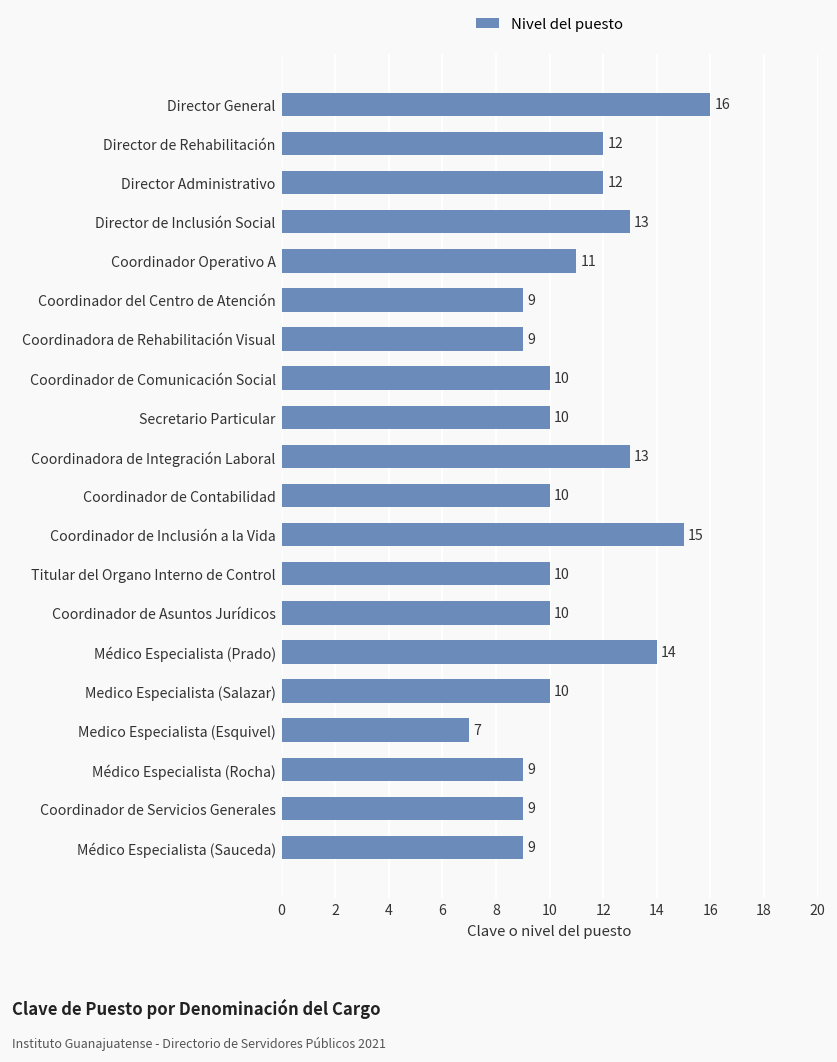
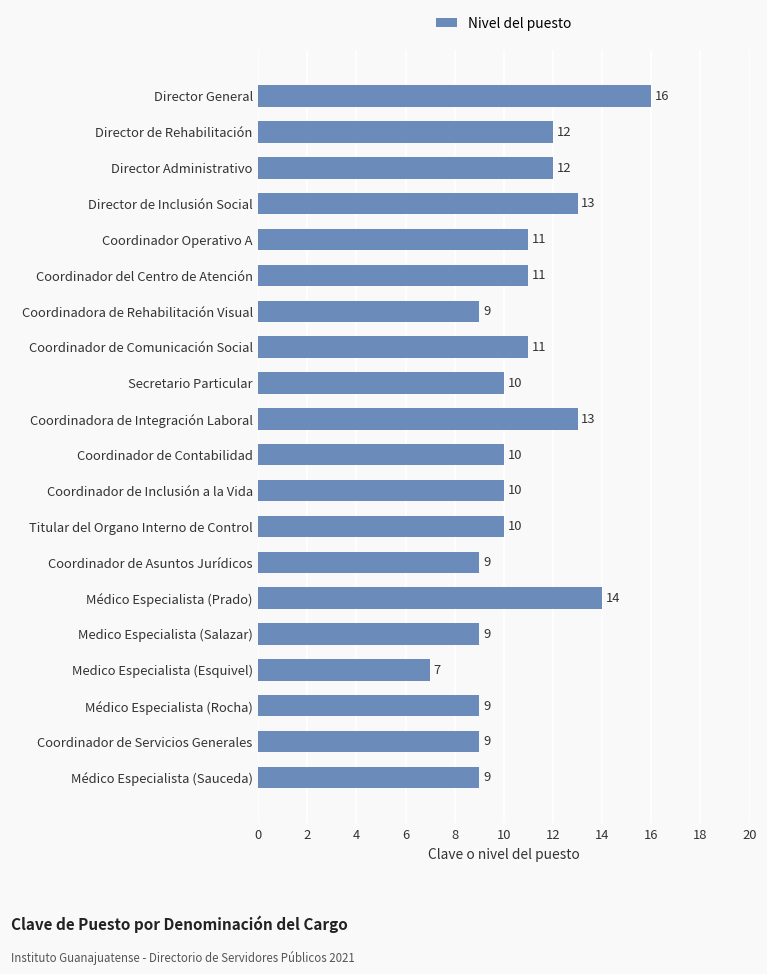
Coordinador del Centro de Atención: 9 -> 11
Coordinador de Comunicación Social: 10 -> 11
Coordinador de Inclusión a la Vida: 15 -> 10
Coordinador de Asuntos Jurídicos: 10 -> 9
Medico Especialista (Salazar): 10 -> 9
